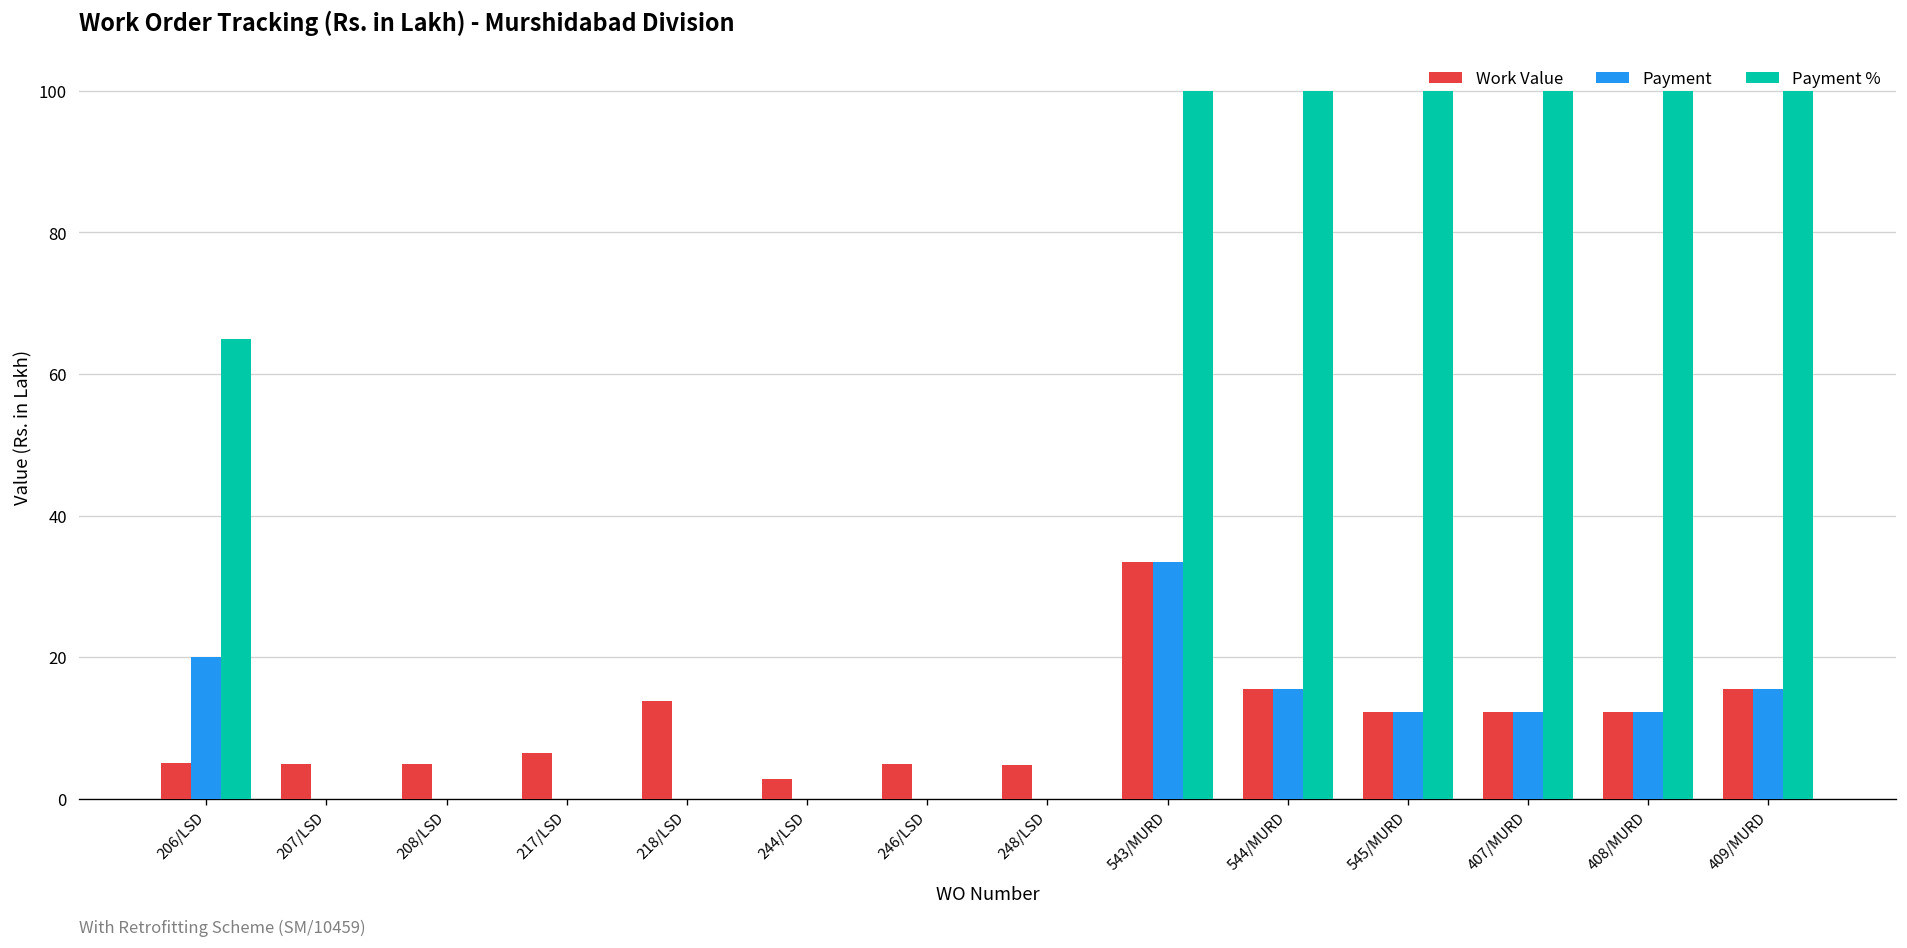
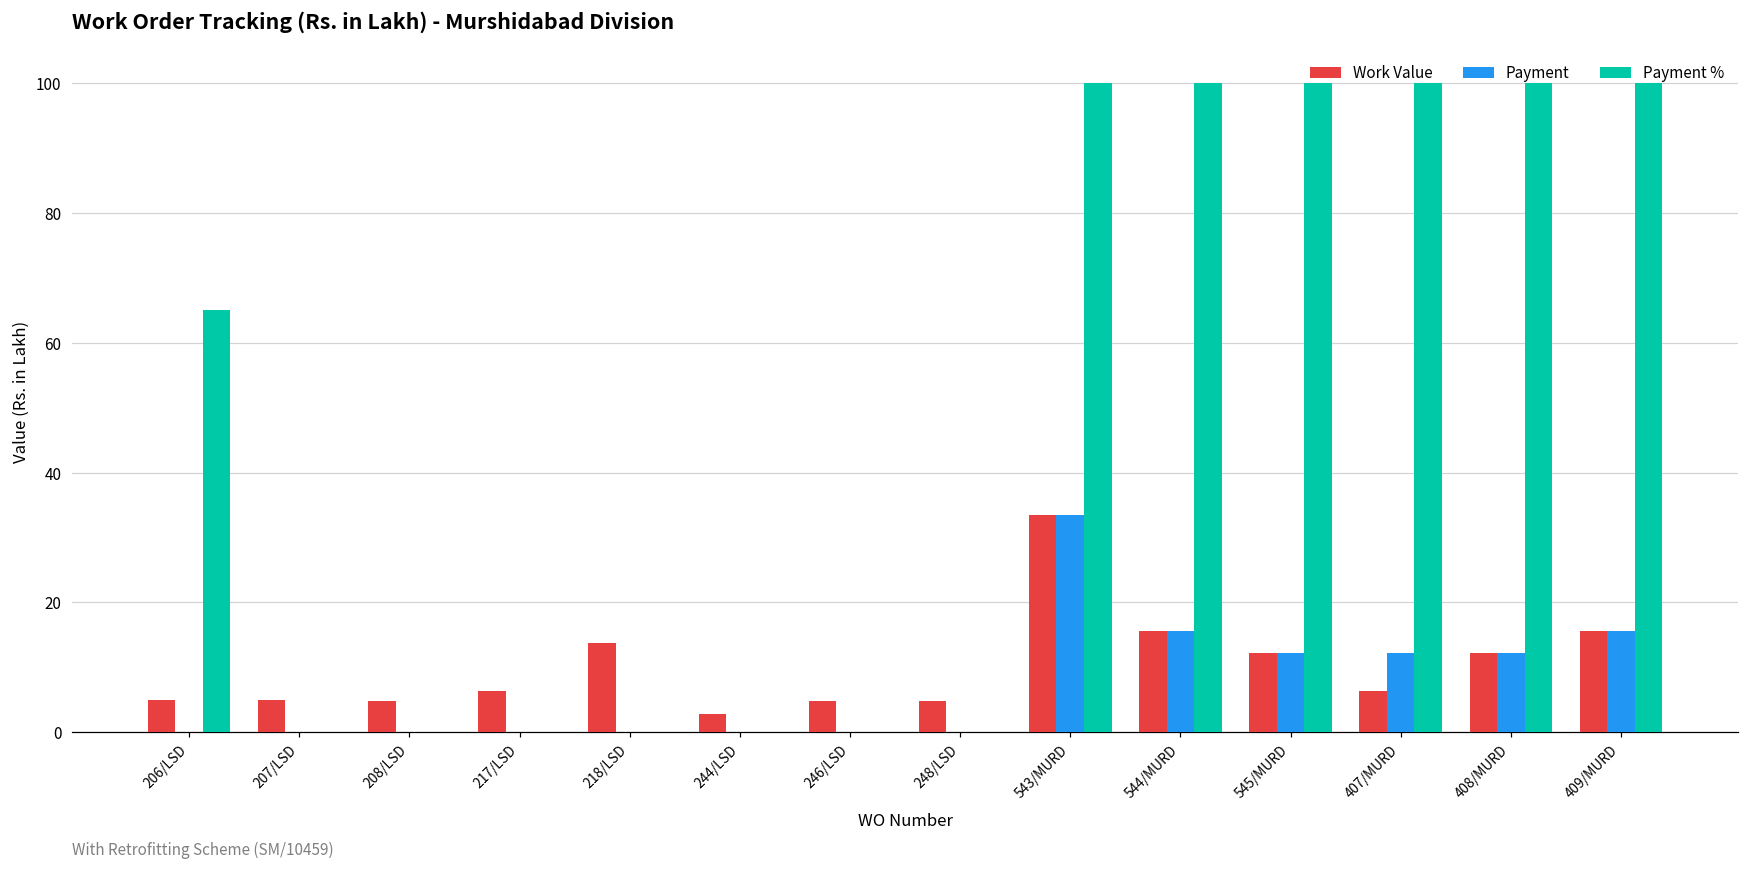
Payment, 206/LSD: 20 -> 0
Work Value, 407/MURD: 12 -> 6
